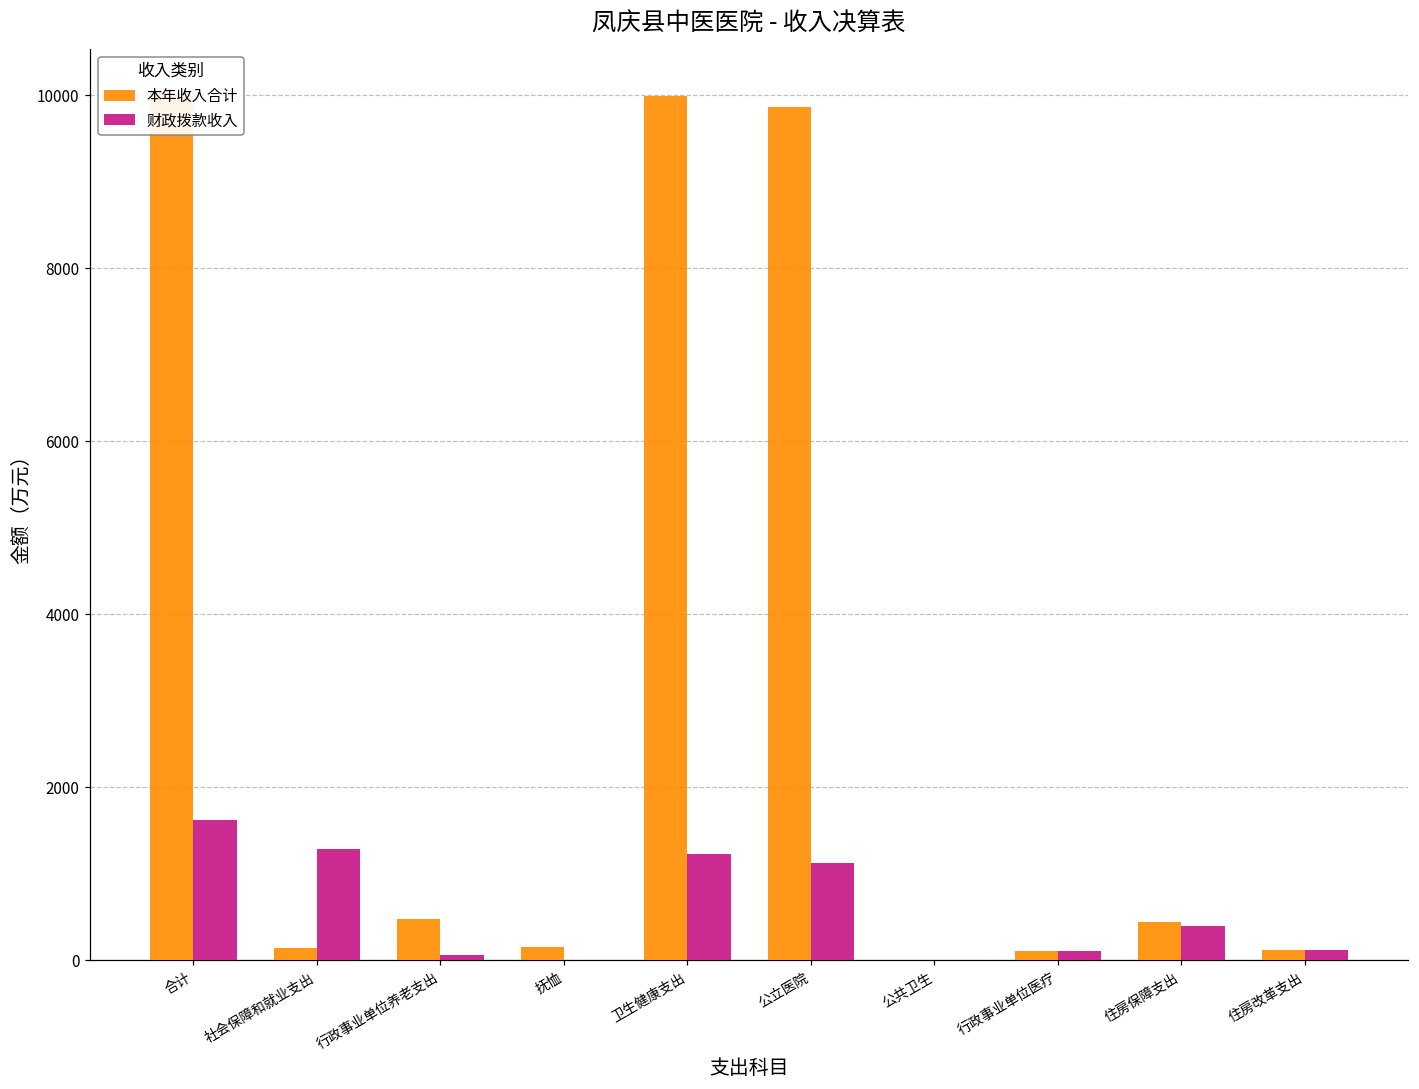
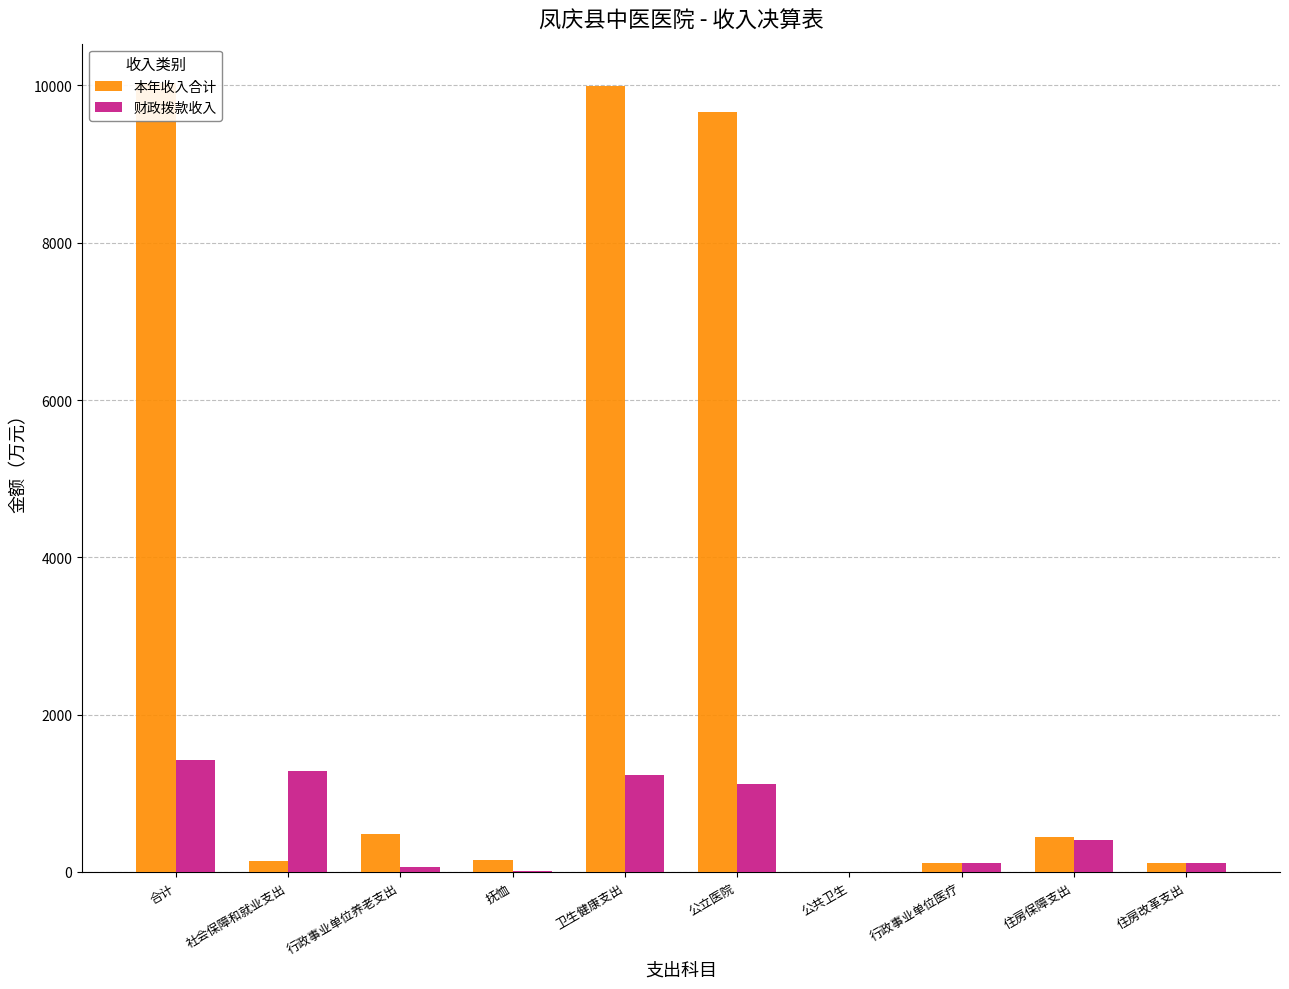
财政拨款收入, 合计: 1600 -> 1400
本年收入合计, 公立医院: 9900 -> 9700
